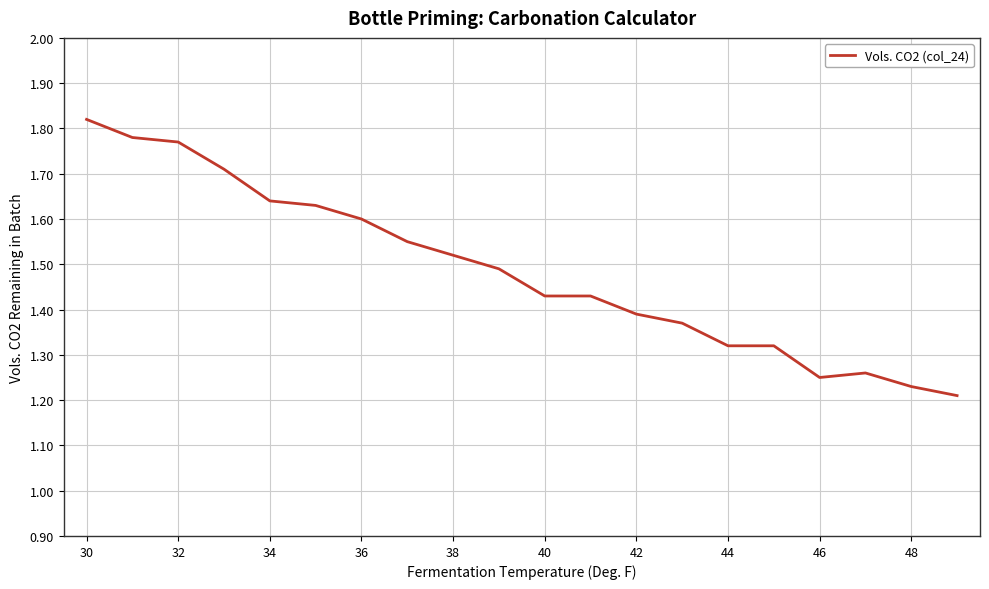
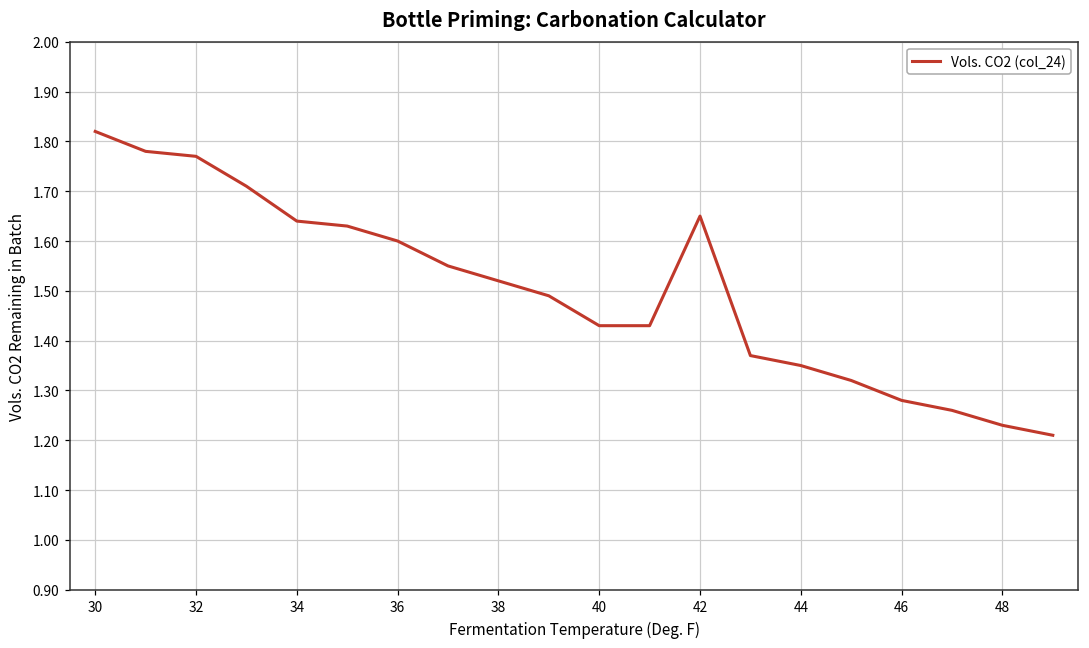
42: 1.39 -> 1.65
44: 1.32 -> 1.35
46: 1.25 -> 1.28
